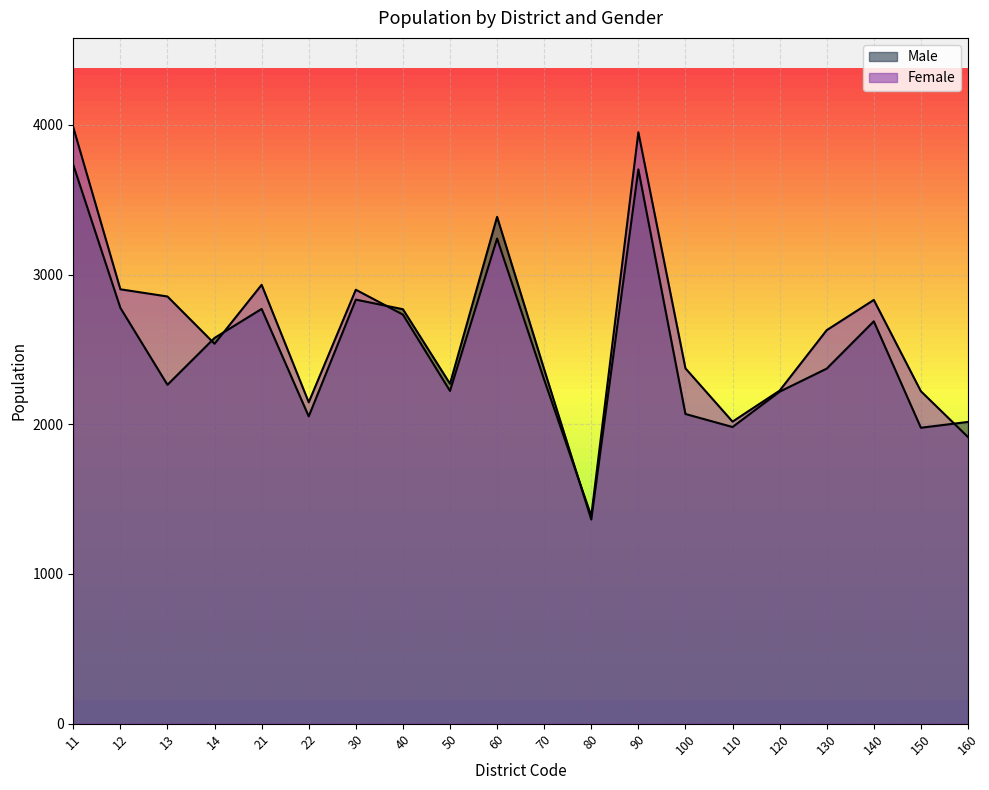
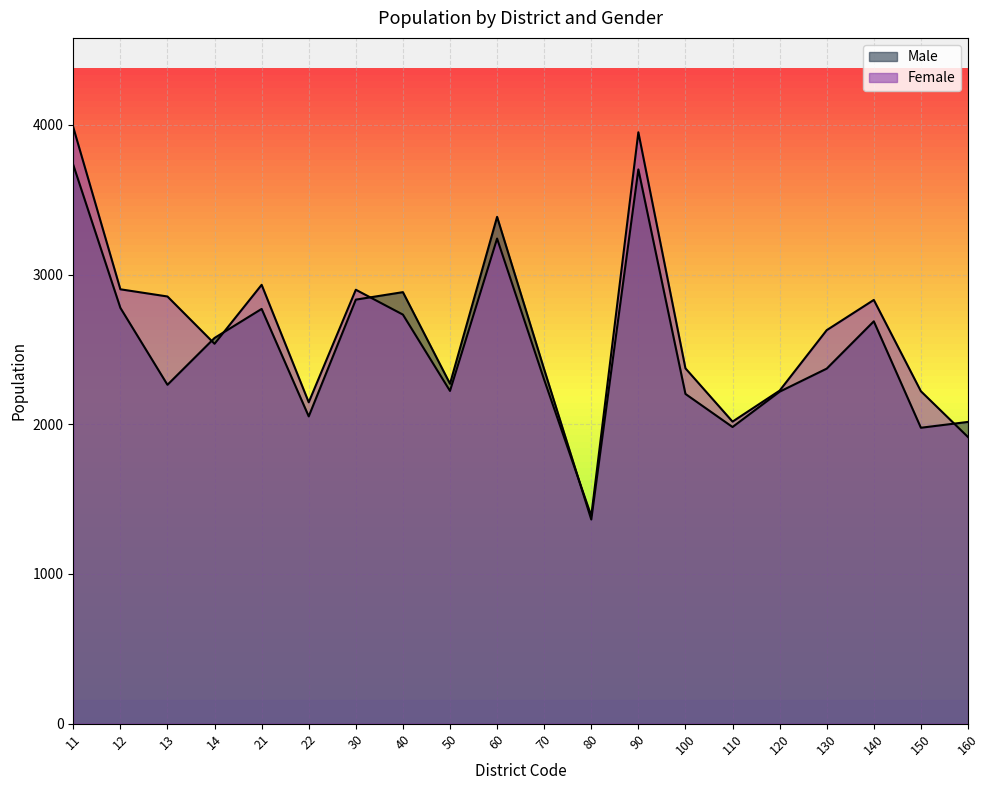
Male, 40: 2770 -> 2880
Male, 100: 2070 -> 2200
